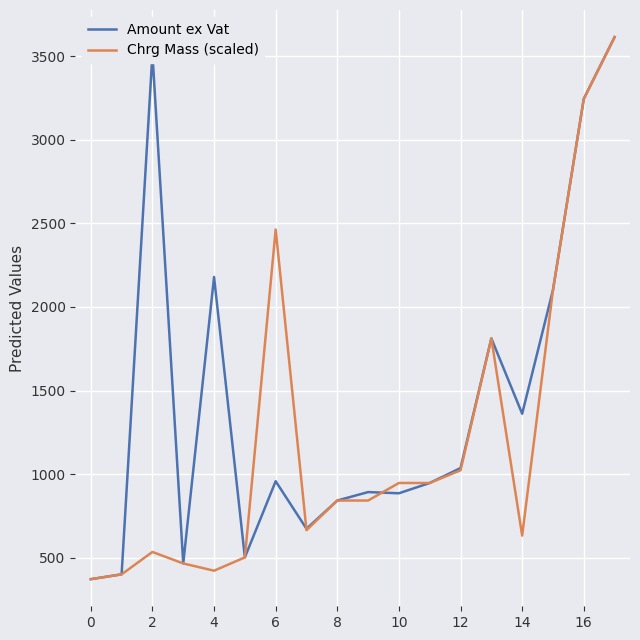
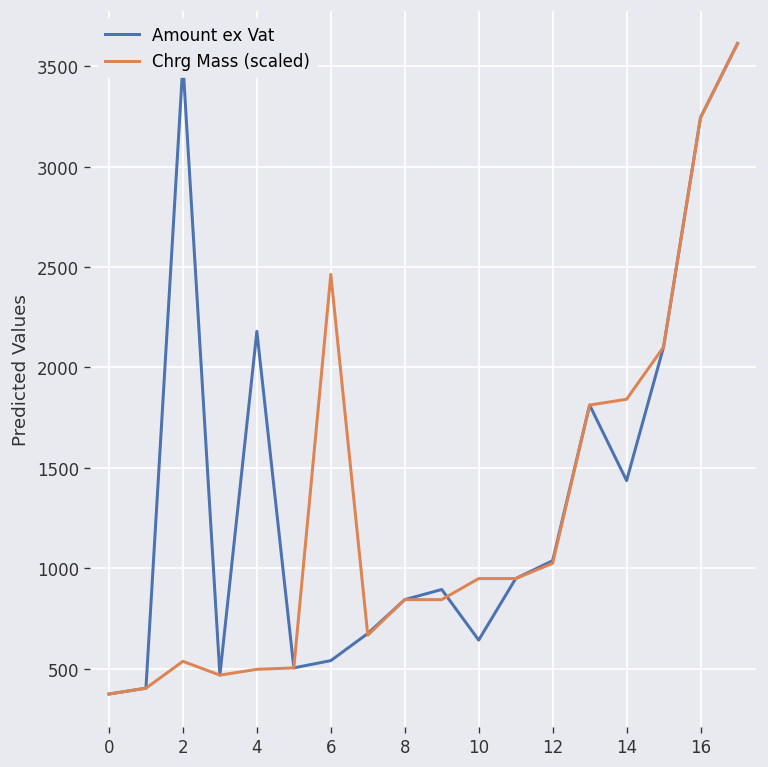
Chrg Mass (scaled), 4: 420 -> 500
Amount ex Vat, 6: 960 -> 540
Amount ex Vat, 10: 890 -> 640
Amount ex Vat, 14: 1360 -> 1440
Chrg Mass (scaled), 14: 630 -> 1840
